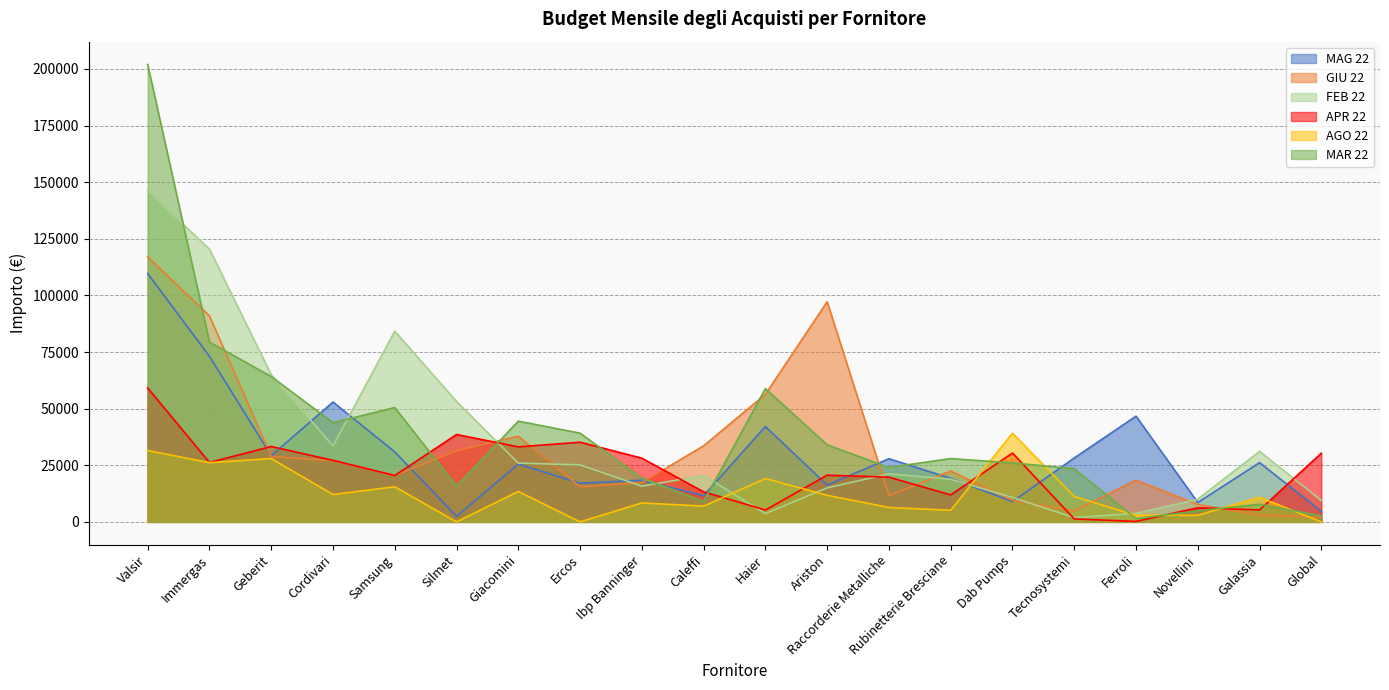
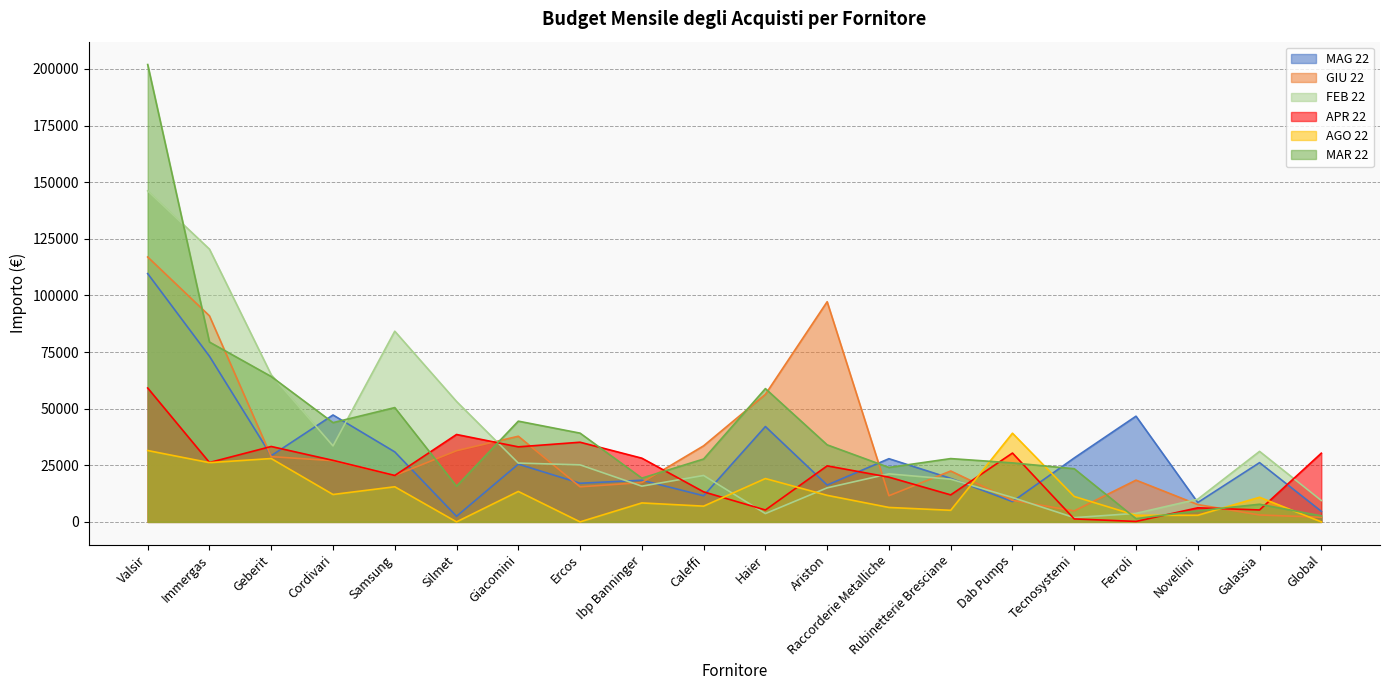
MAG 22, Cordivari: 53000 -> 47000
MAR 22, Caleffi: 9000 -> 28000
APR 22, Ariston: 21000 -> 25000
